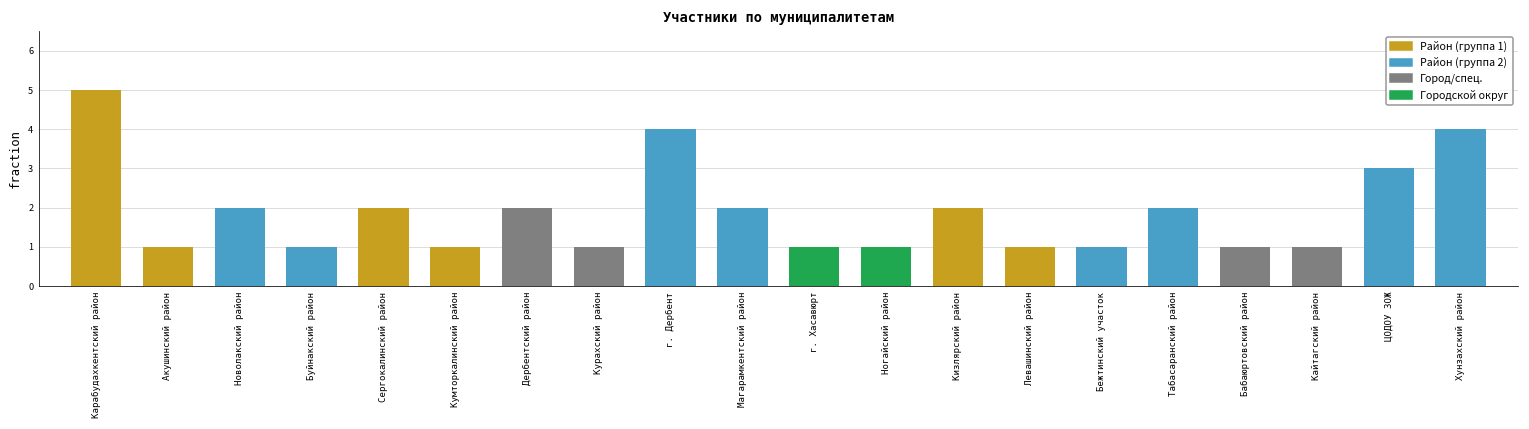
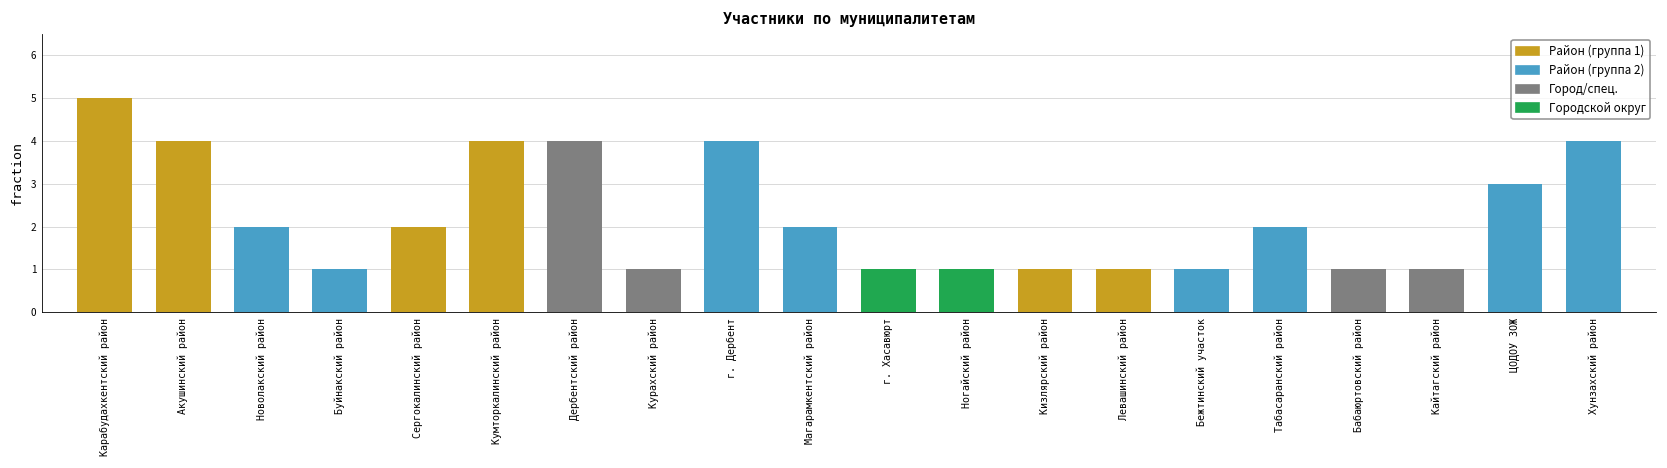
Акушинский район: 1 -> 4
Кумторкалинский район: 1 -> 4
Дербентский район: 2 -> 4
Кизлярский район: 2 -> 1
